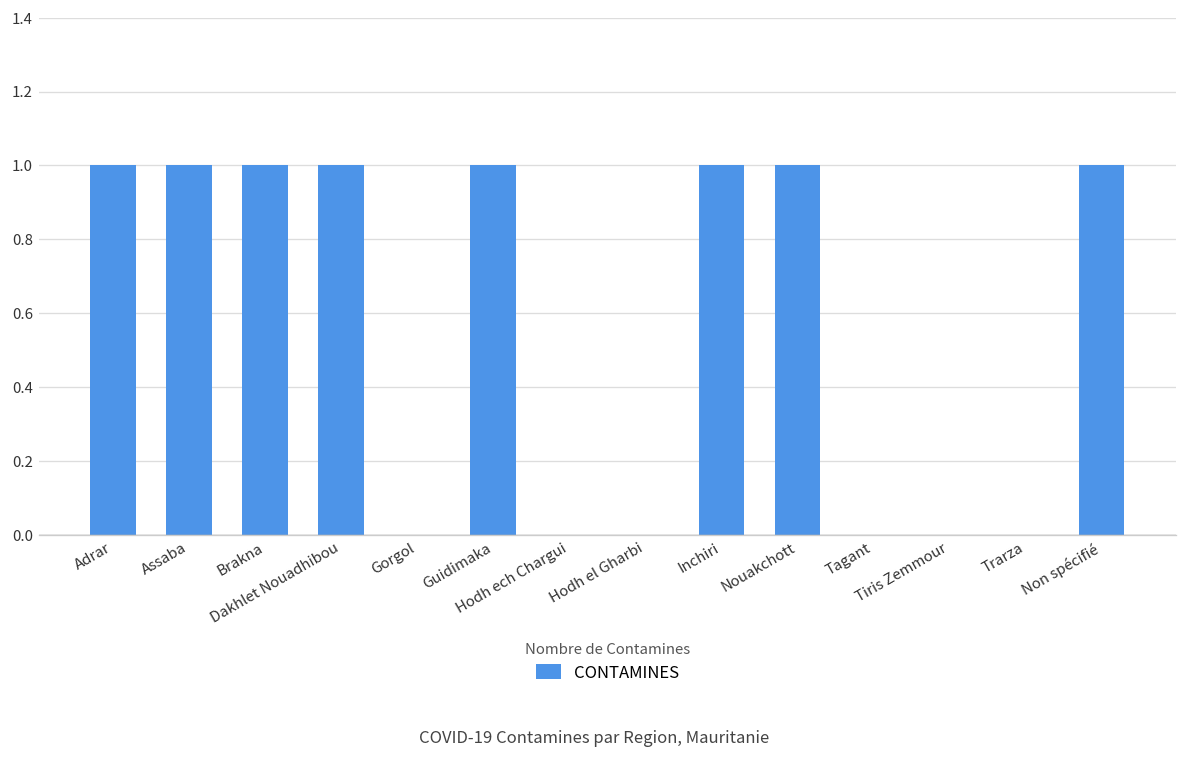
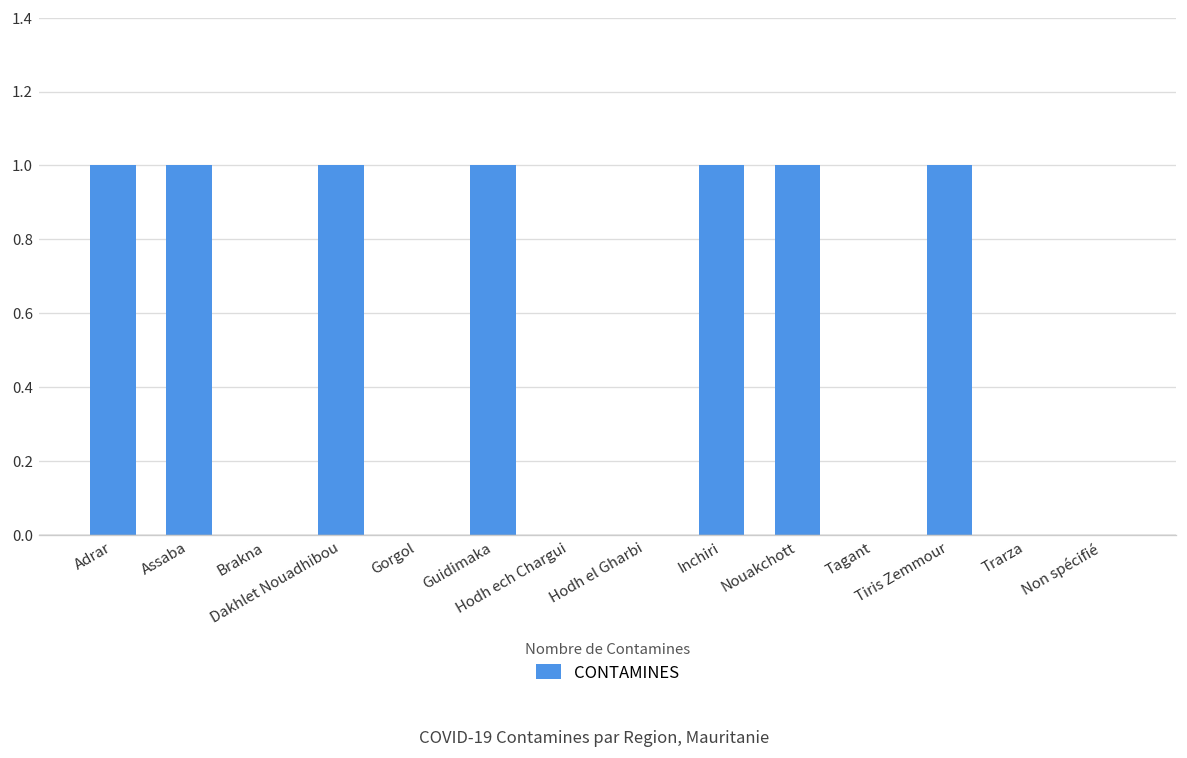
Brakna: 1 -> 0
Tiris Zemmour: 0 -> 1
Non spécifié: 1 -> 0
